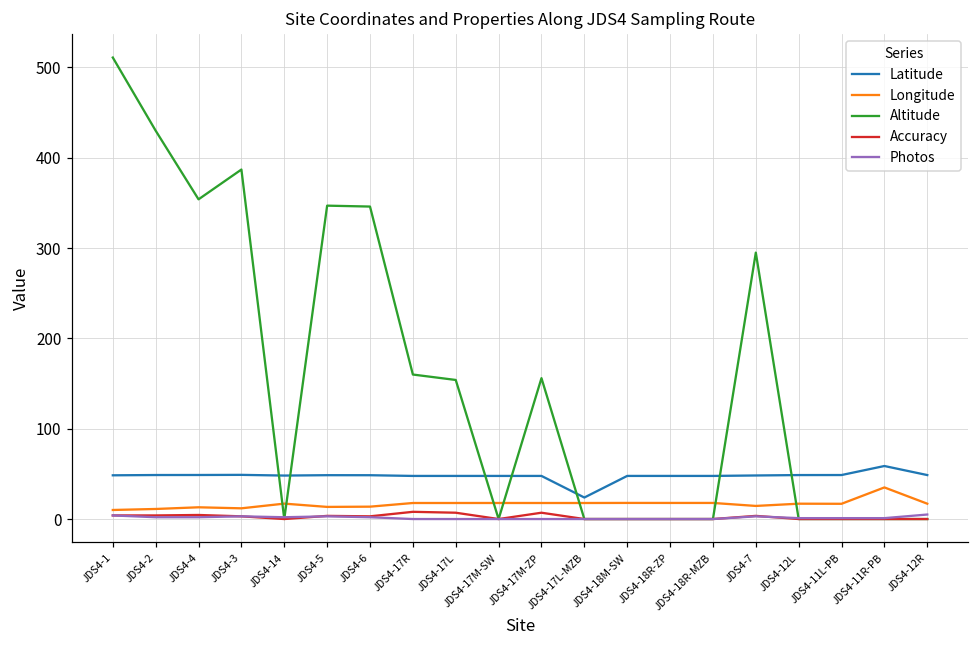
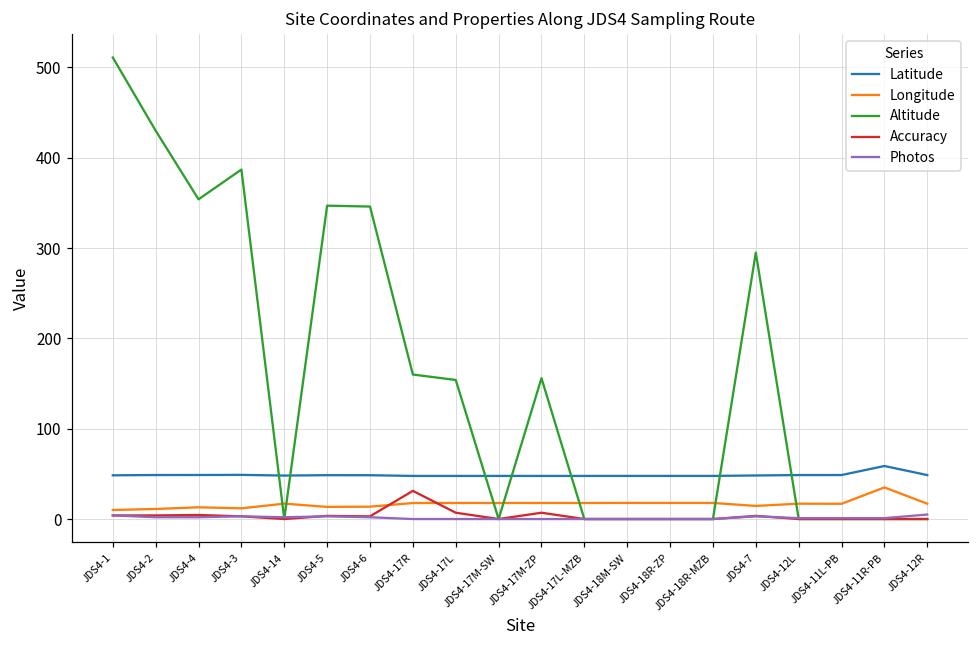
Accuracy, JDS4-17R: 10 -> 30
Latitude, JDS4-17L-MZB: 20 -> 50
